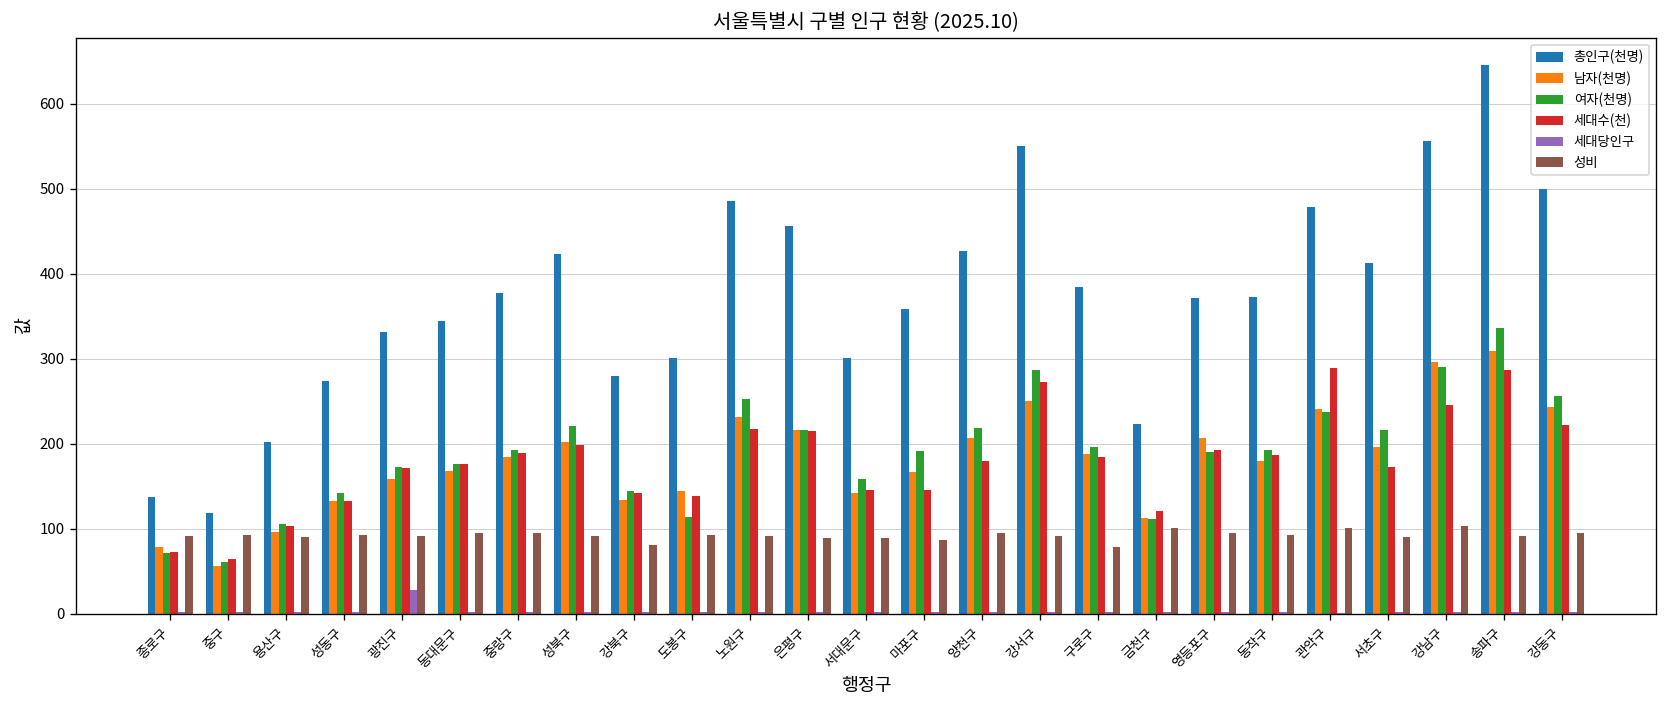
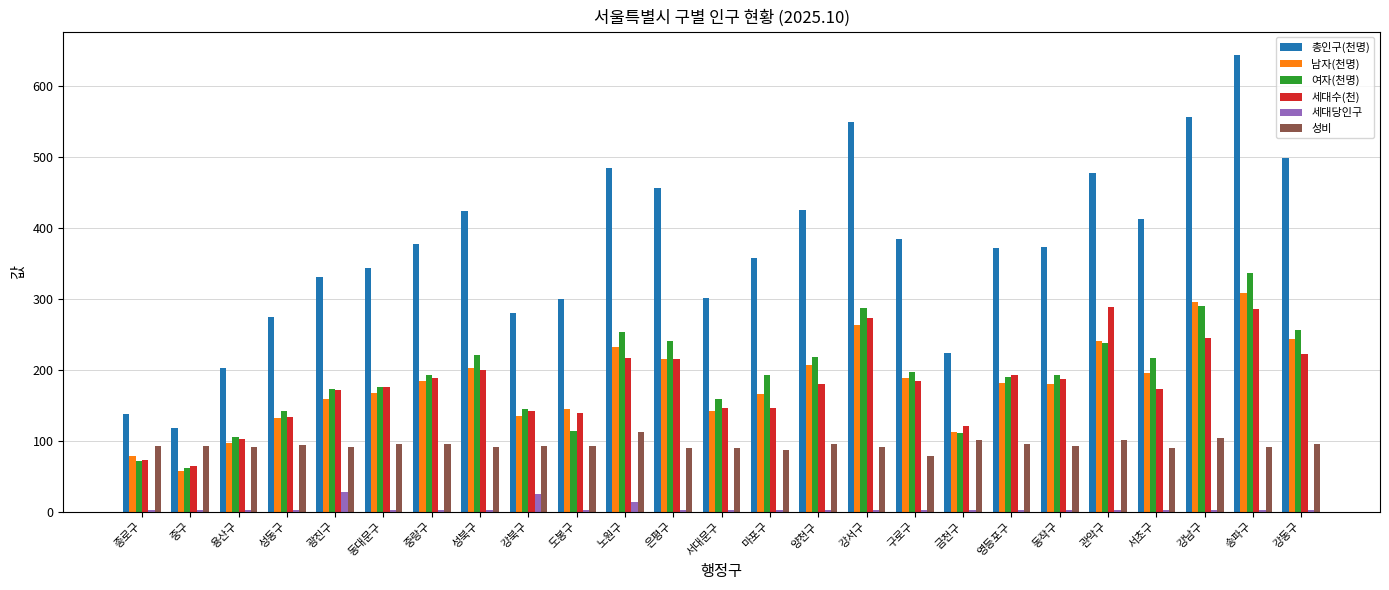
세대당인구, 강북구: 0 -> 20
성비, 강북구: 80 -> 90
세대당인구, 노원구: 0 -> 10
성비, 노원구: 90 -> 110
여자(천명), 은평구: 220 -> 240
남자(천명), 강서구: 250 -> 260
남자(천명), 영등포구: 210 -> 180
